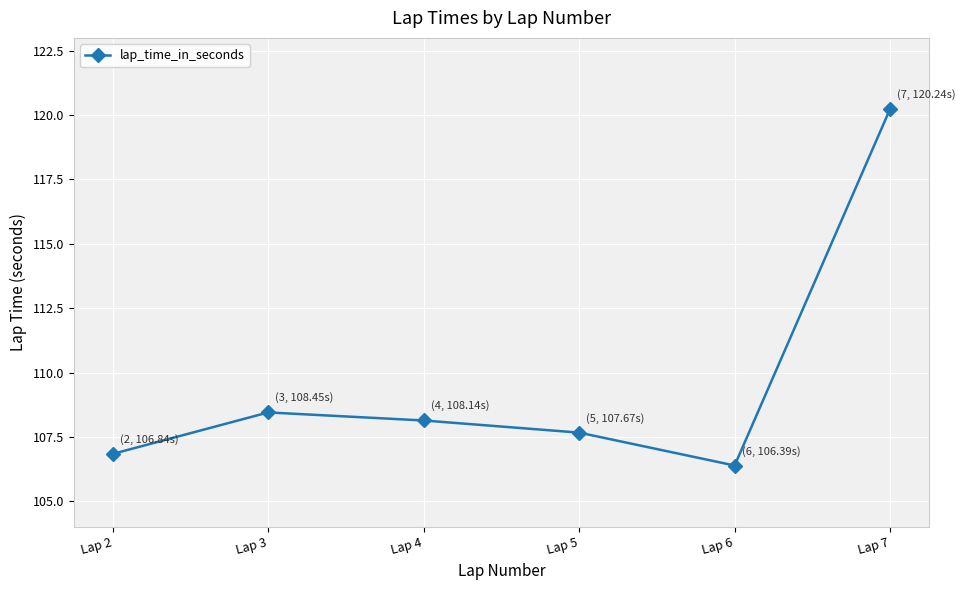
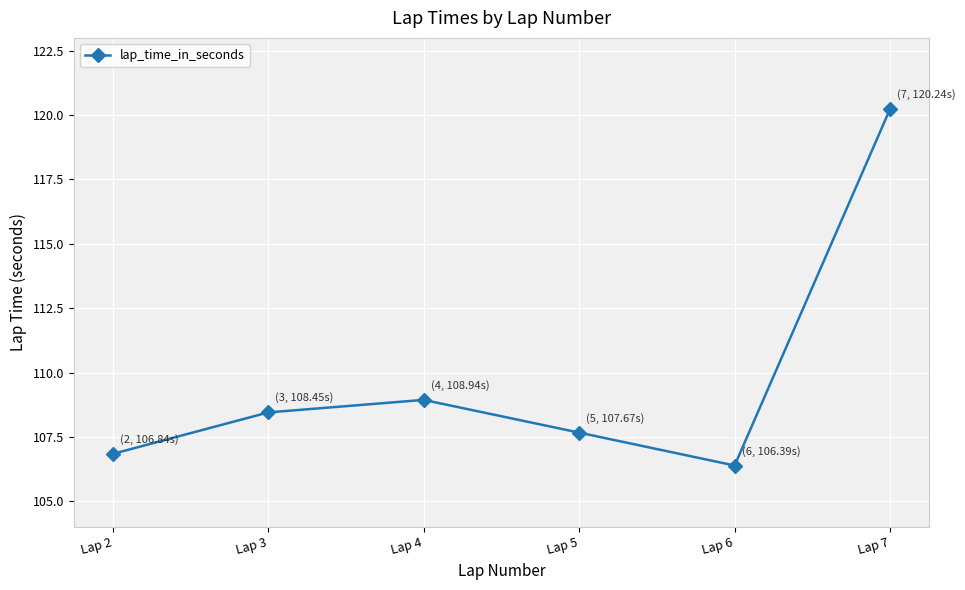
Lap 4: 108.14s -> 108.94s
